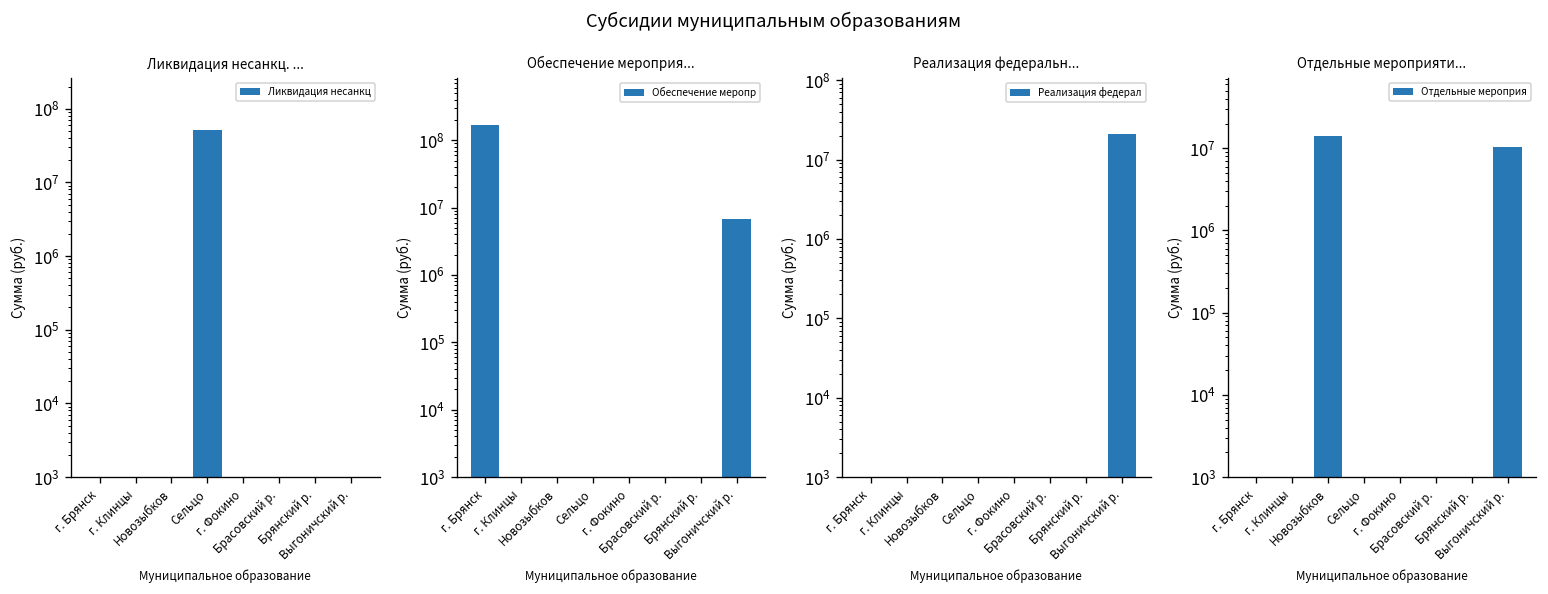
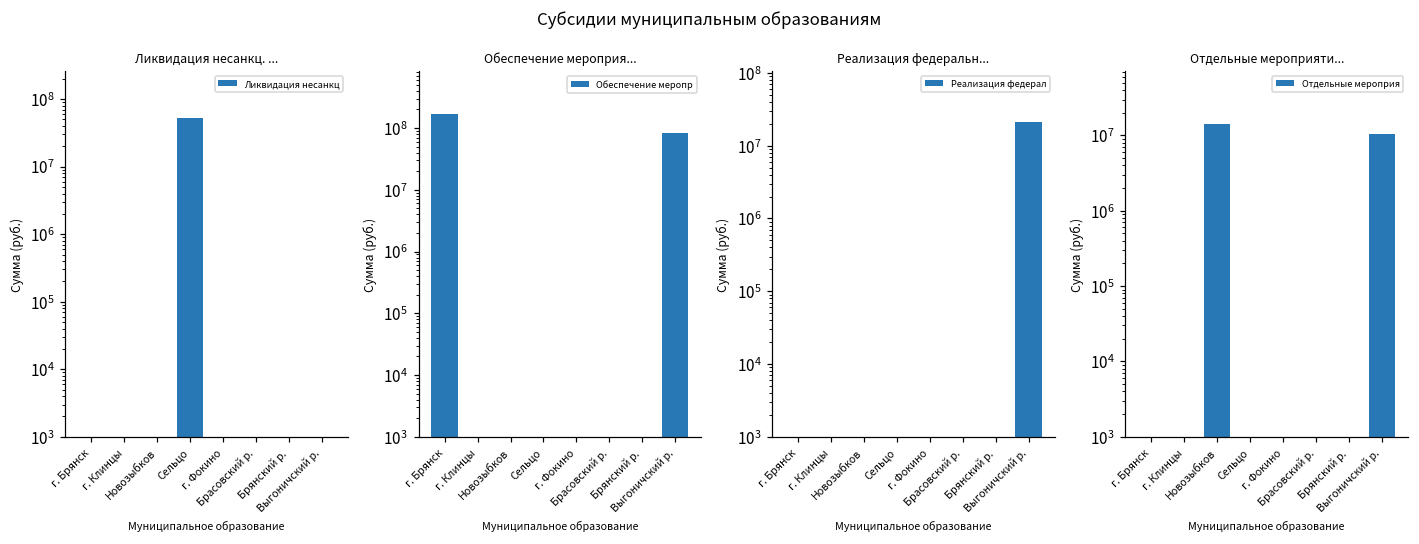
Обеспечение мероприя..., Выгоничский р.: 7000000 -> 80000000
